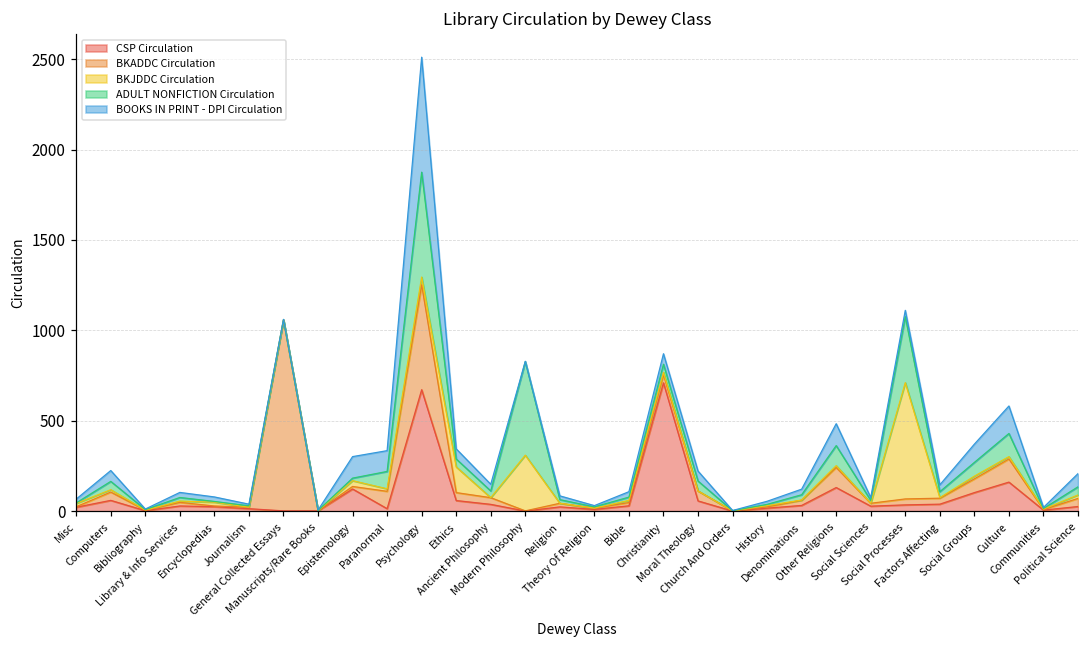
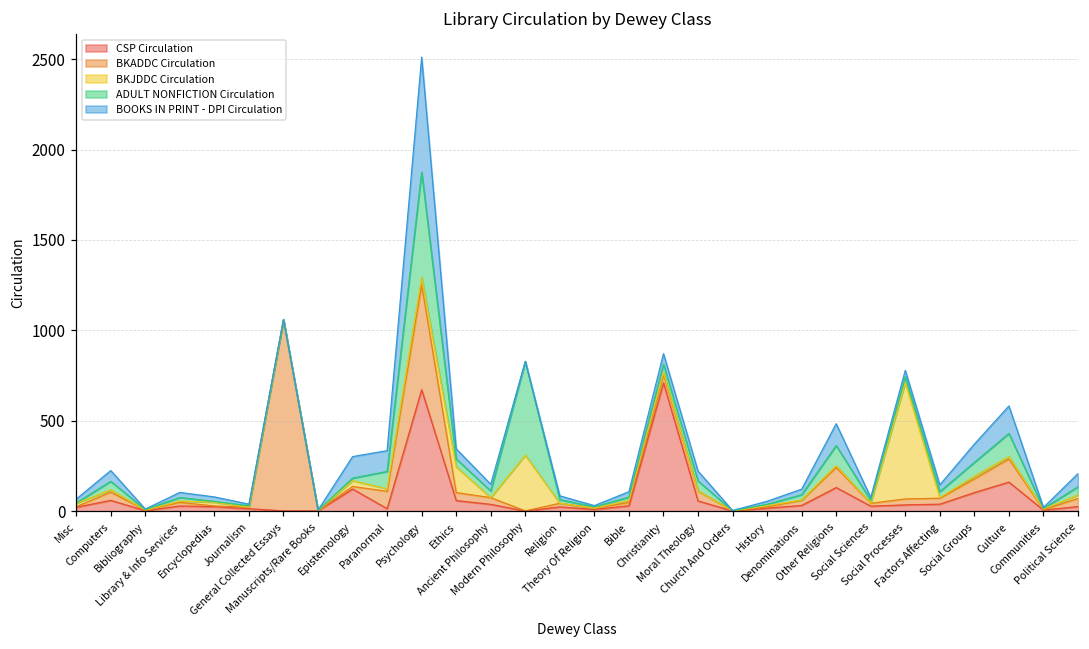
ADULT NONFICTION Circulation, Social Processes: 370 -> 30
